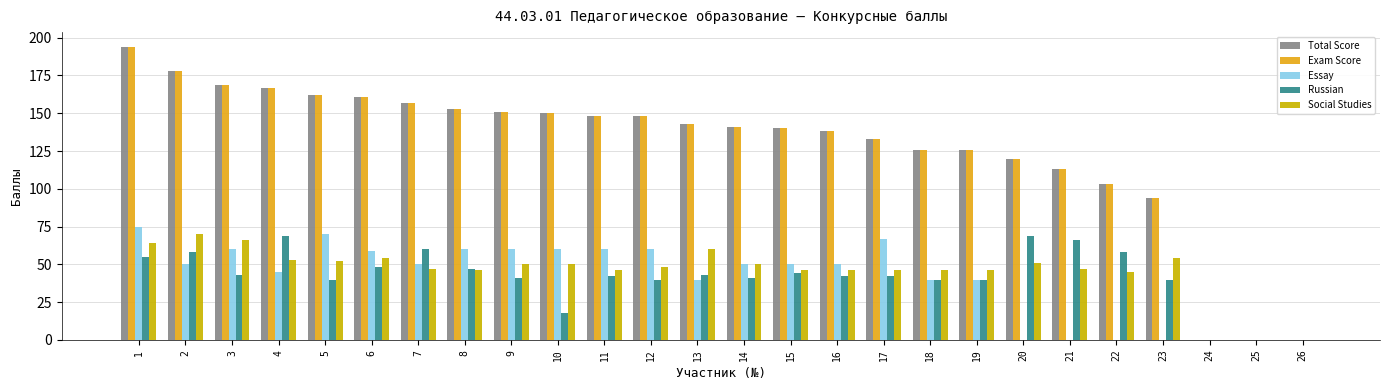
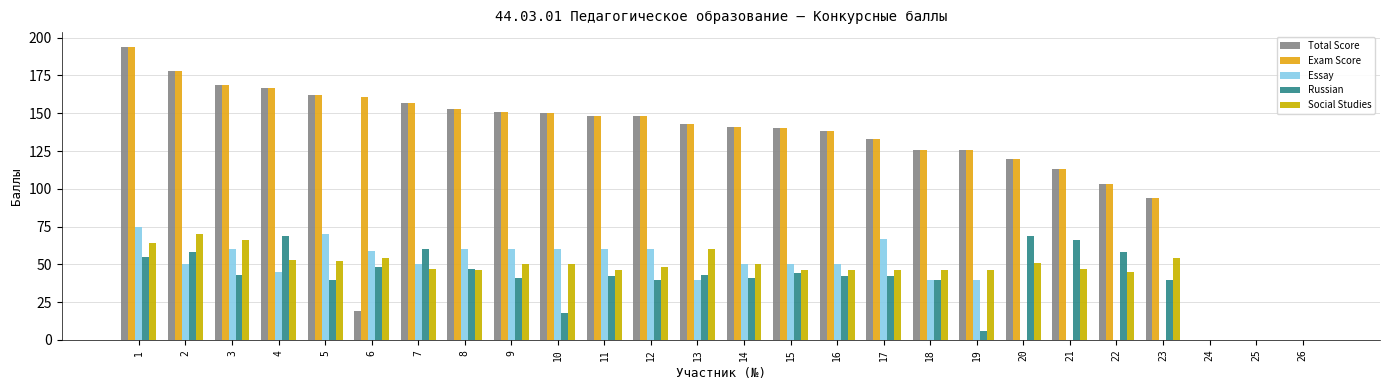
Total Score, 6: 161 -> 19
Russian, 19: 40 -> 6
